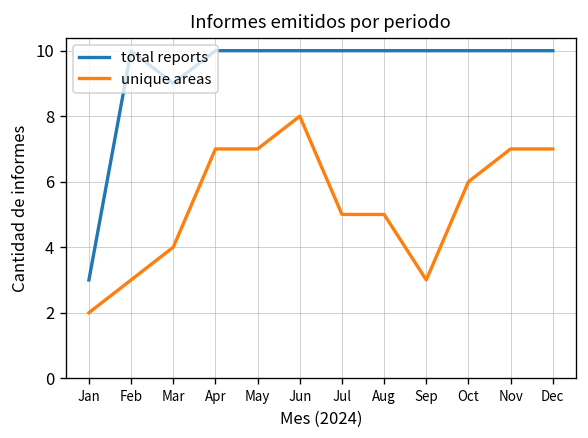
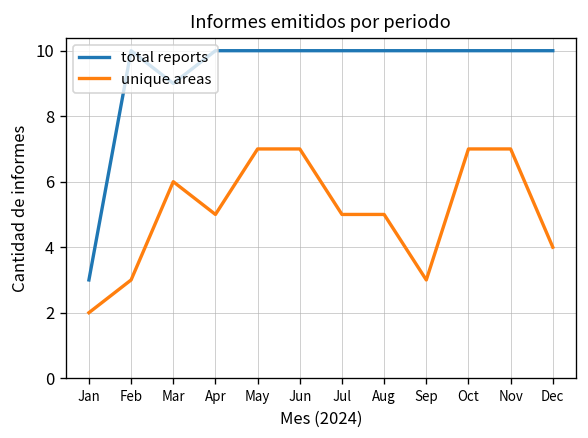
unique areas, Mar: 4 -> 6
unique areas, Apr: 7 -> 5
unique areas, Jun: 8 -> 7
unique areas, Oct: 6 -> 7
unique areas, Dec: 7 -> 4
